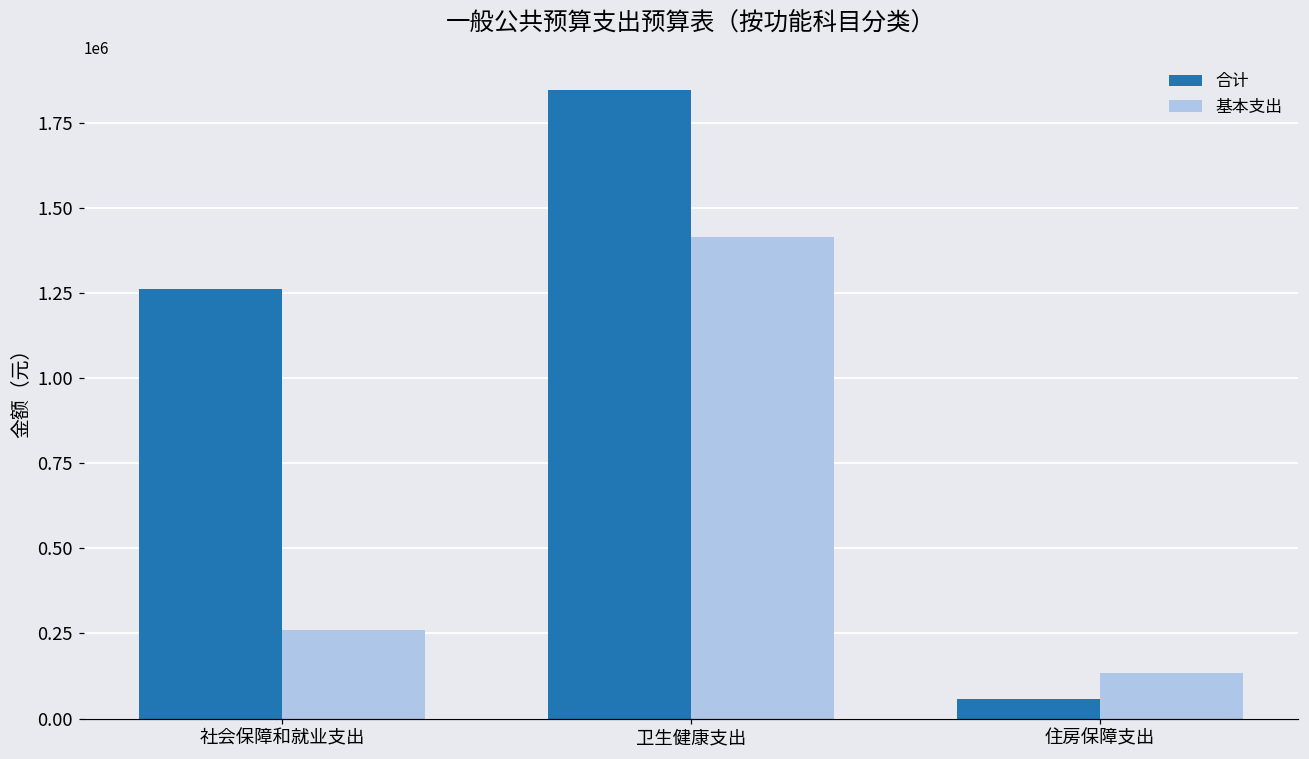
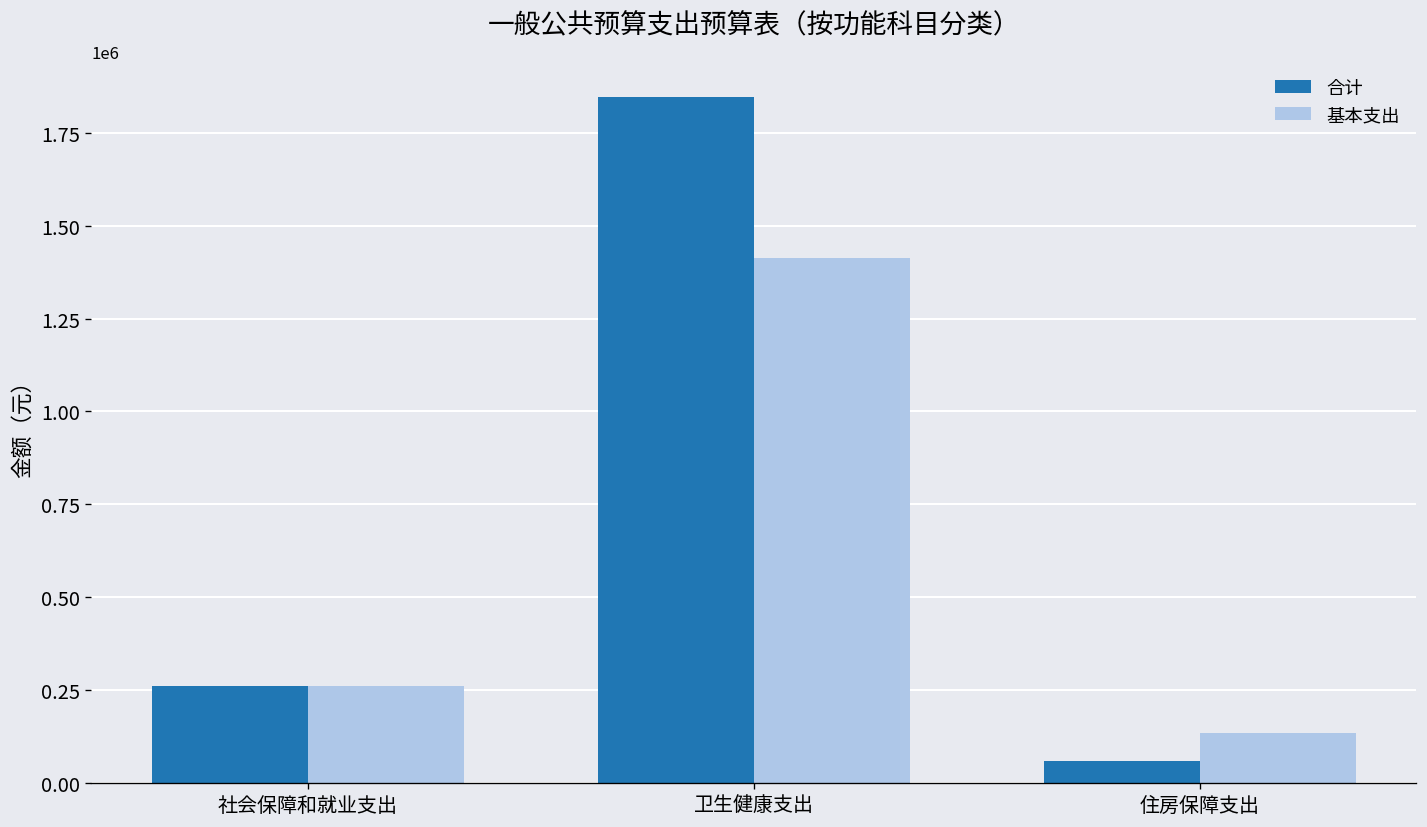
合计, 社会保障和就业支出: 1260000 -> 260000
